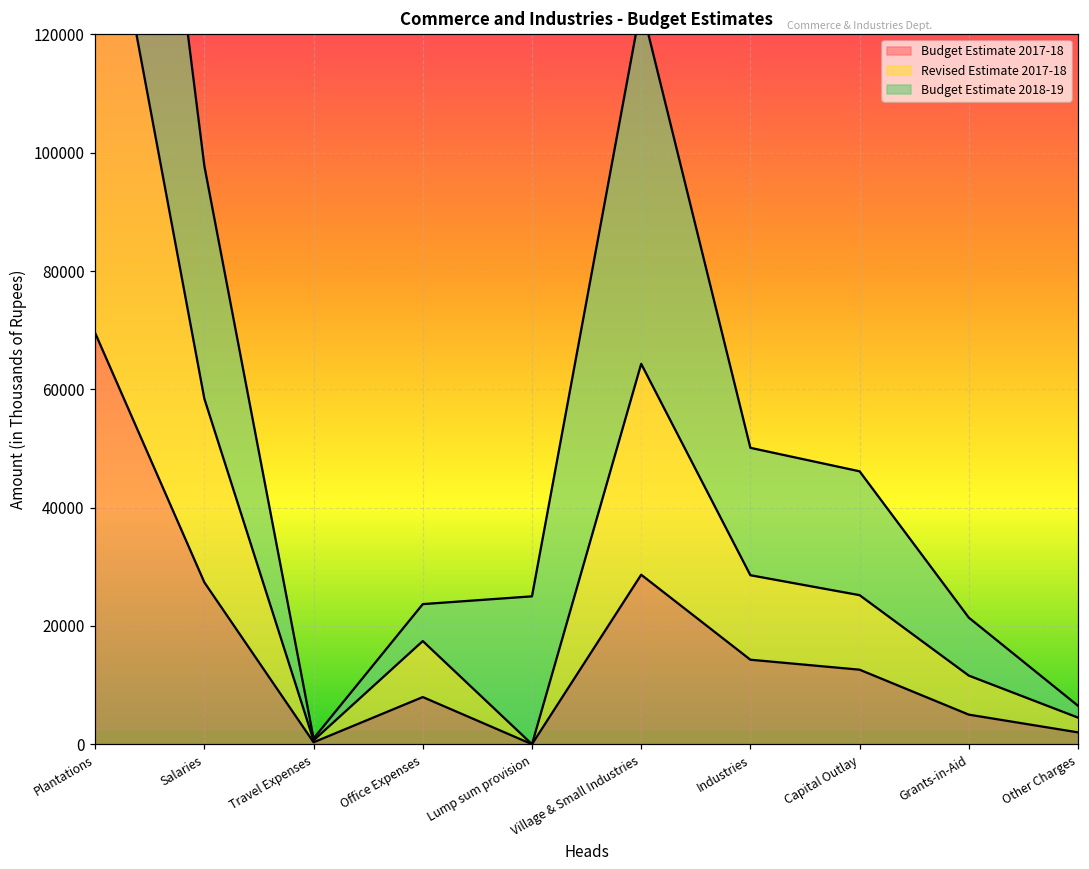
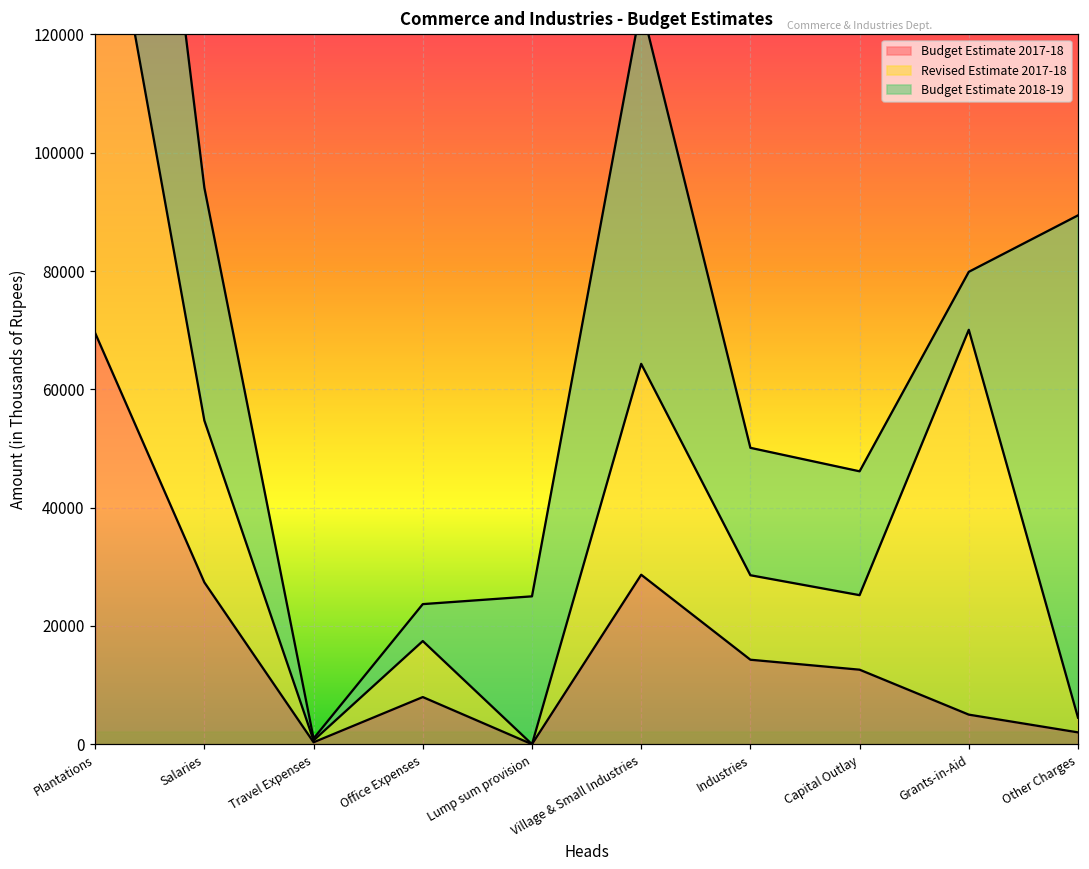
Revised Estimate 2017-18, Salaries: 31000 -> 27000
Revised Estimate 2017-18, Grants-in-Aid: 7000 -> 65000
Budget Estimate 2018-19, Other Charges: 2000 -> 85000
